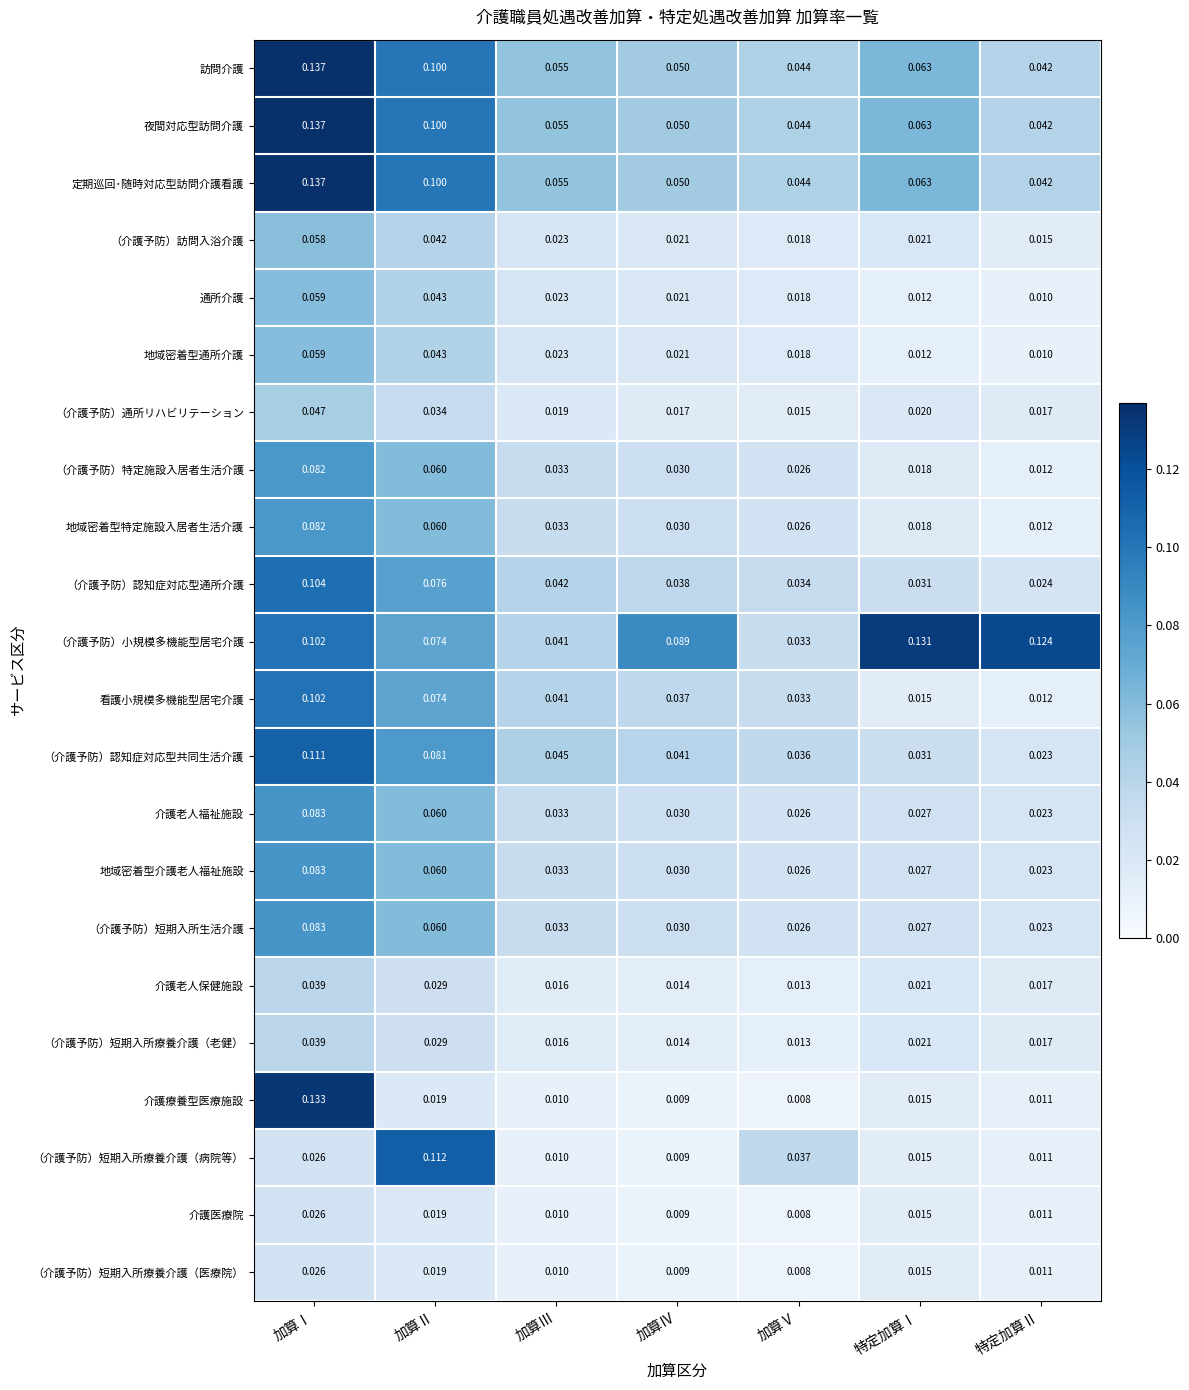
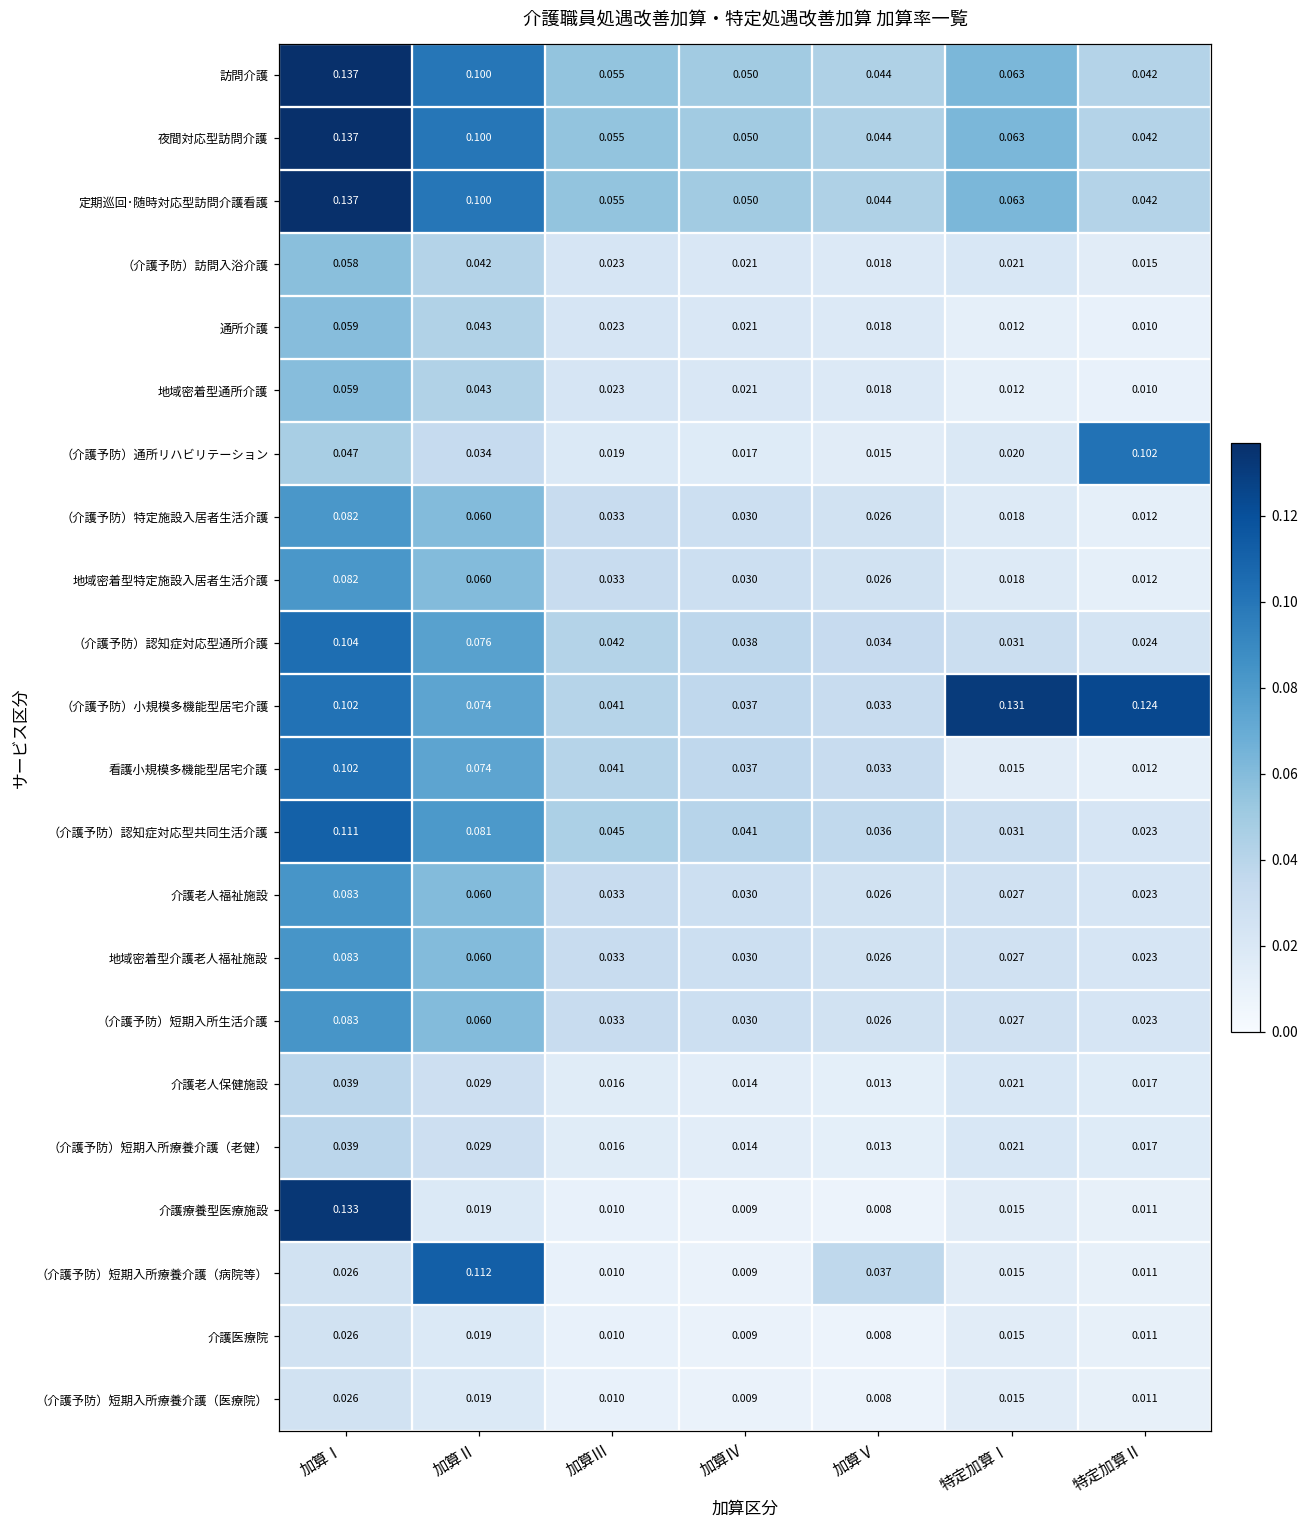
（介護予防）通所リハビリテーション, 特定加算Ⅱ: 0.017 -> 0.102
（介護予防）小規模多機能型居宅介護, 加算Ⅳ: 0.089 -> 0.037
